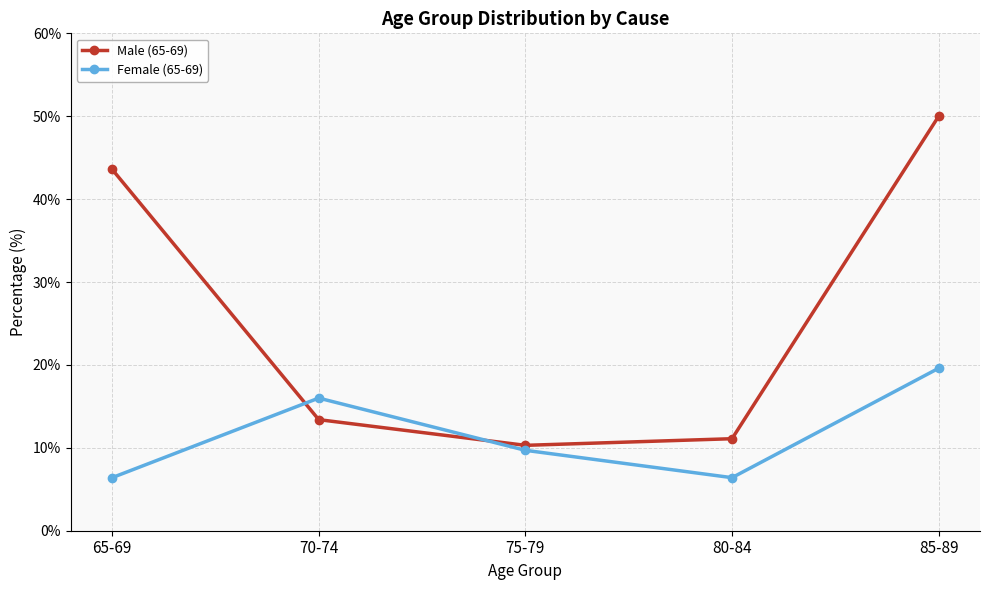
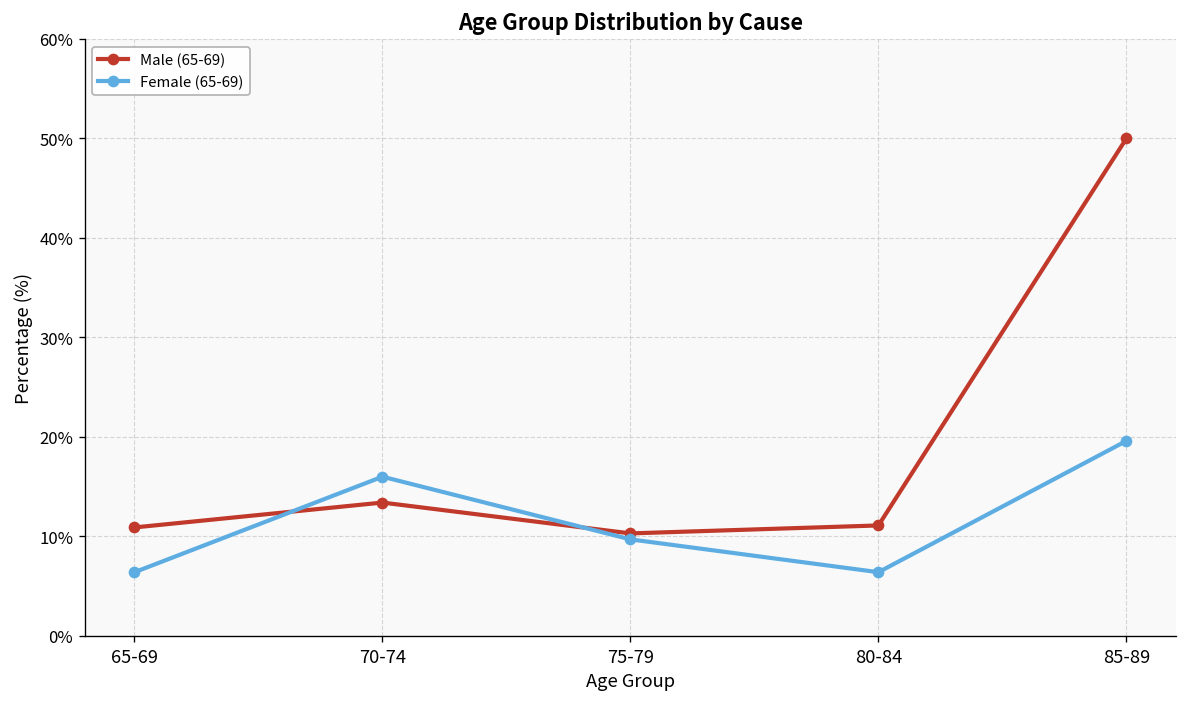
Male (65-69), 65-69: 44% -> 11%
